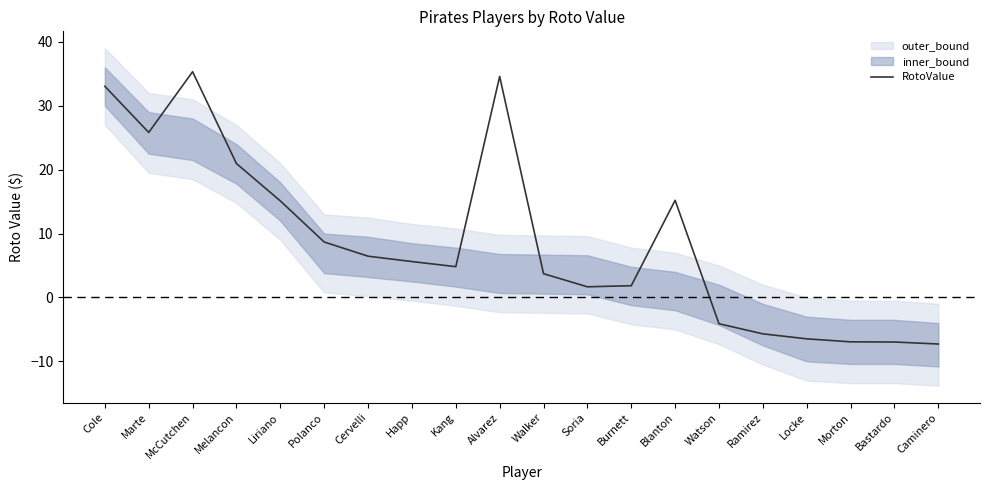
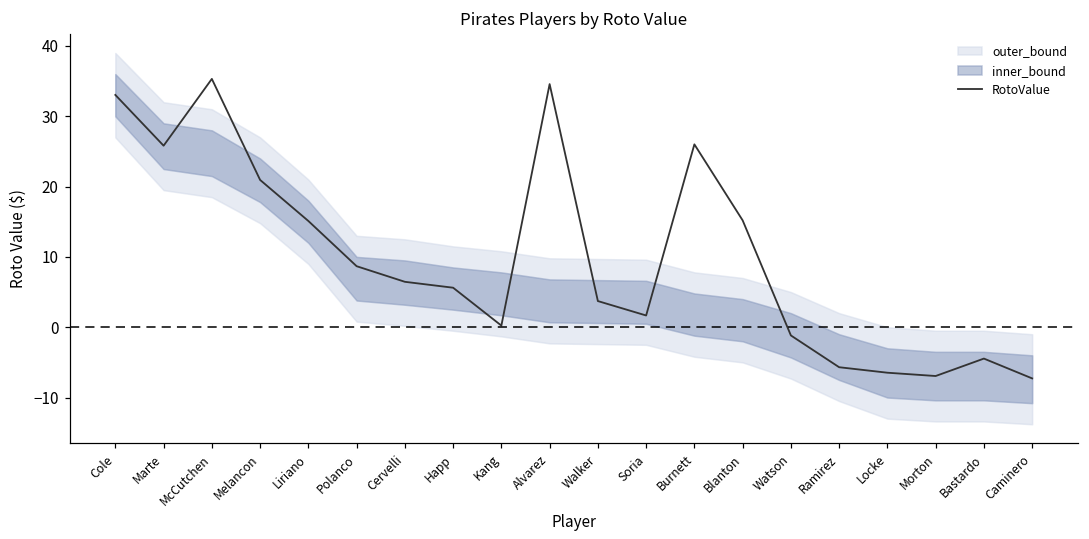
RotoValue, Kang: 5 -> 0
RotoValue, Burnett: 2 -> 26
RotoValue, Watson: -4 -> -1
RotoValue, Bastardo: -7 -> -4
